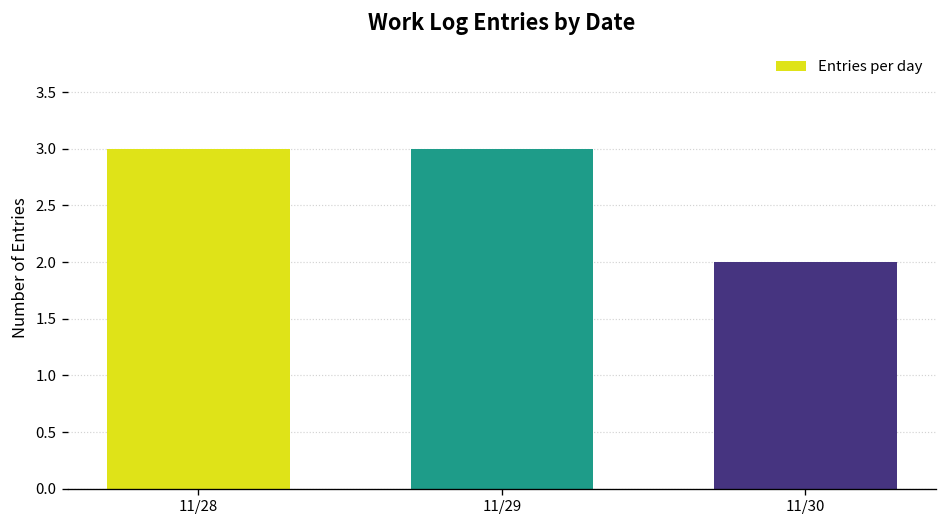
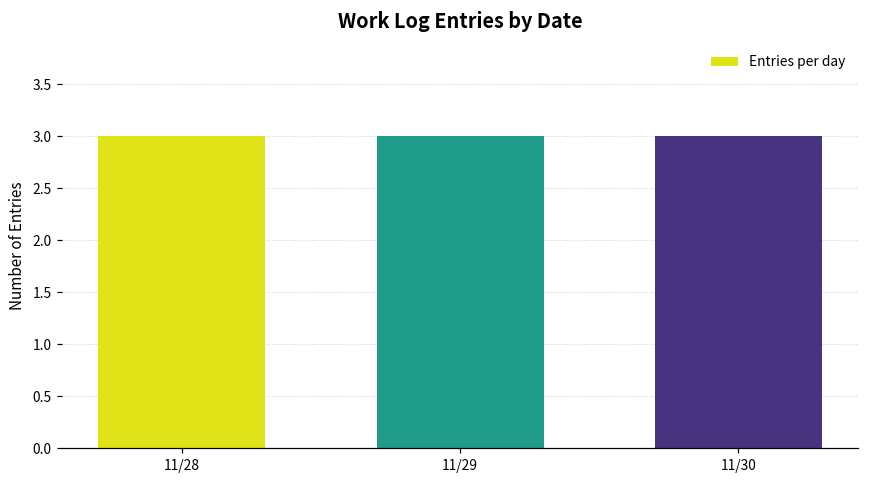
11/30: 2 -> 3
